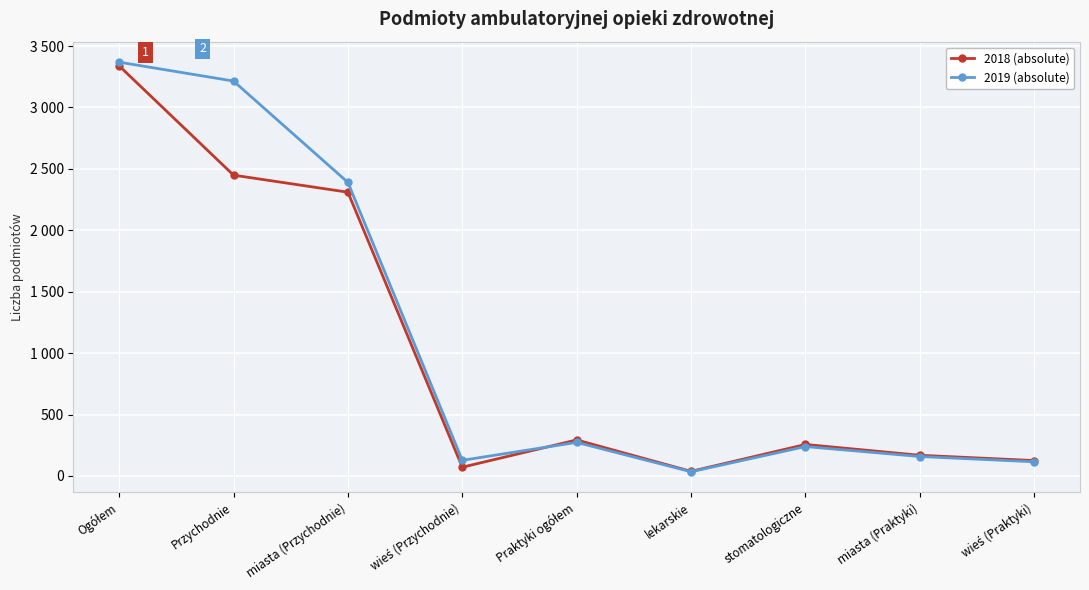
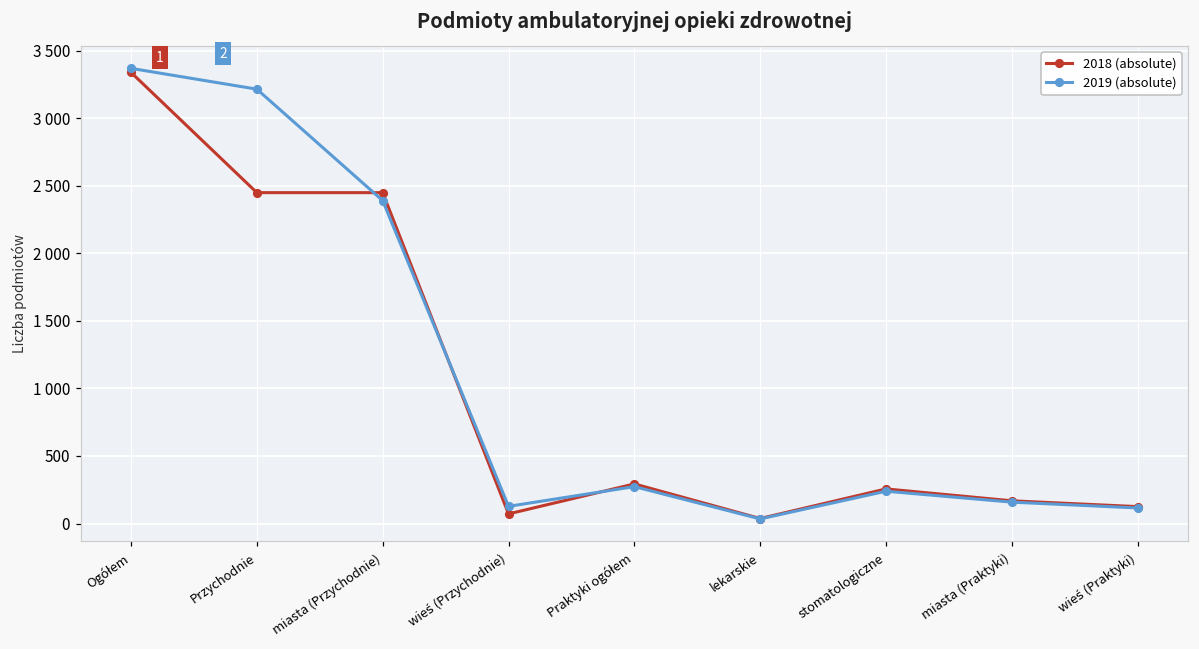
2018 (absolute), miasta (Przychodnie): 2310 -> 2450
